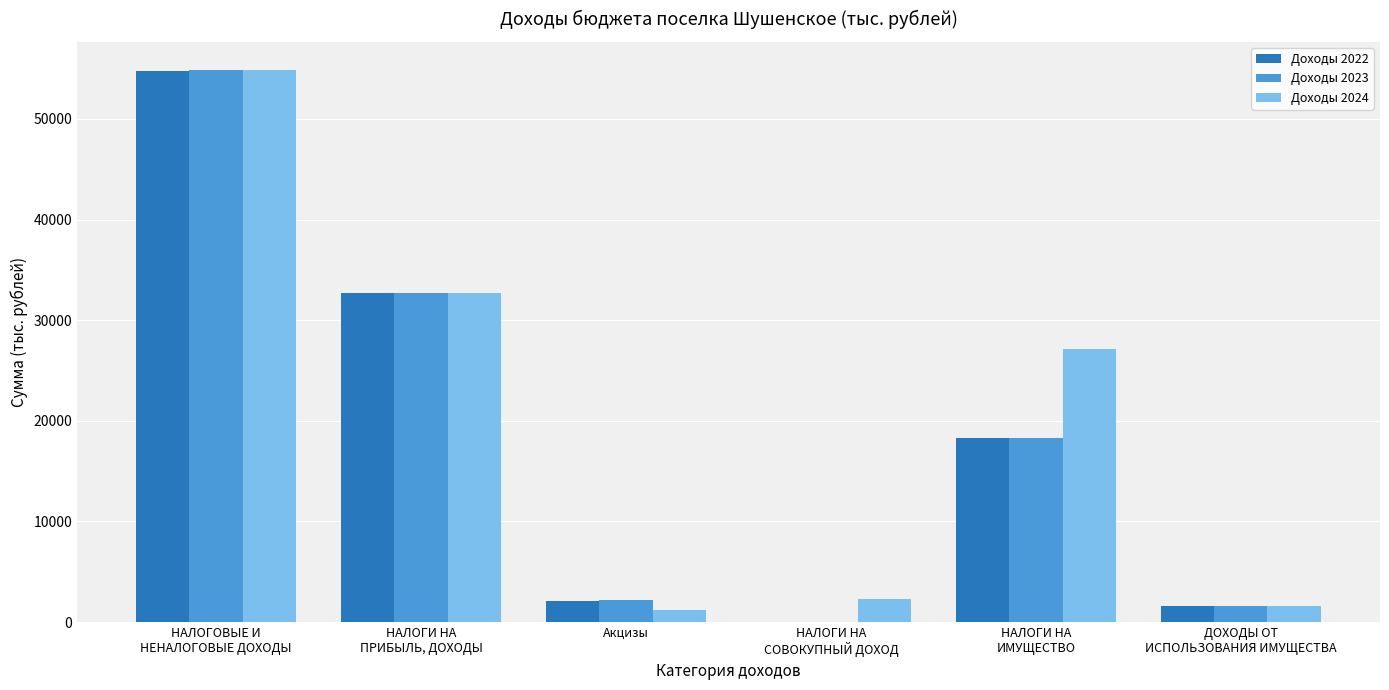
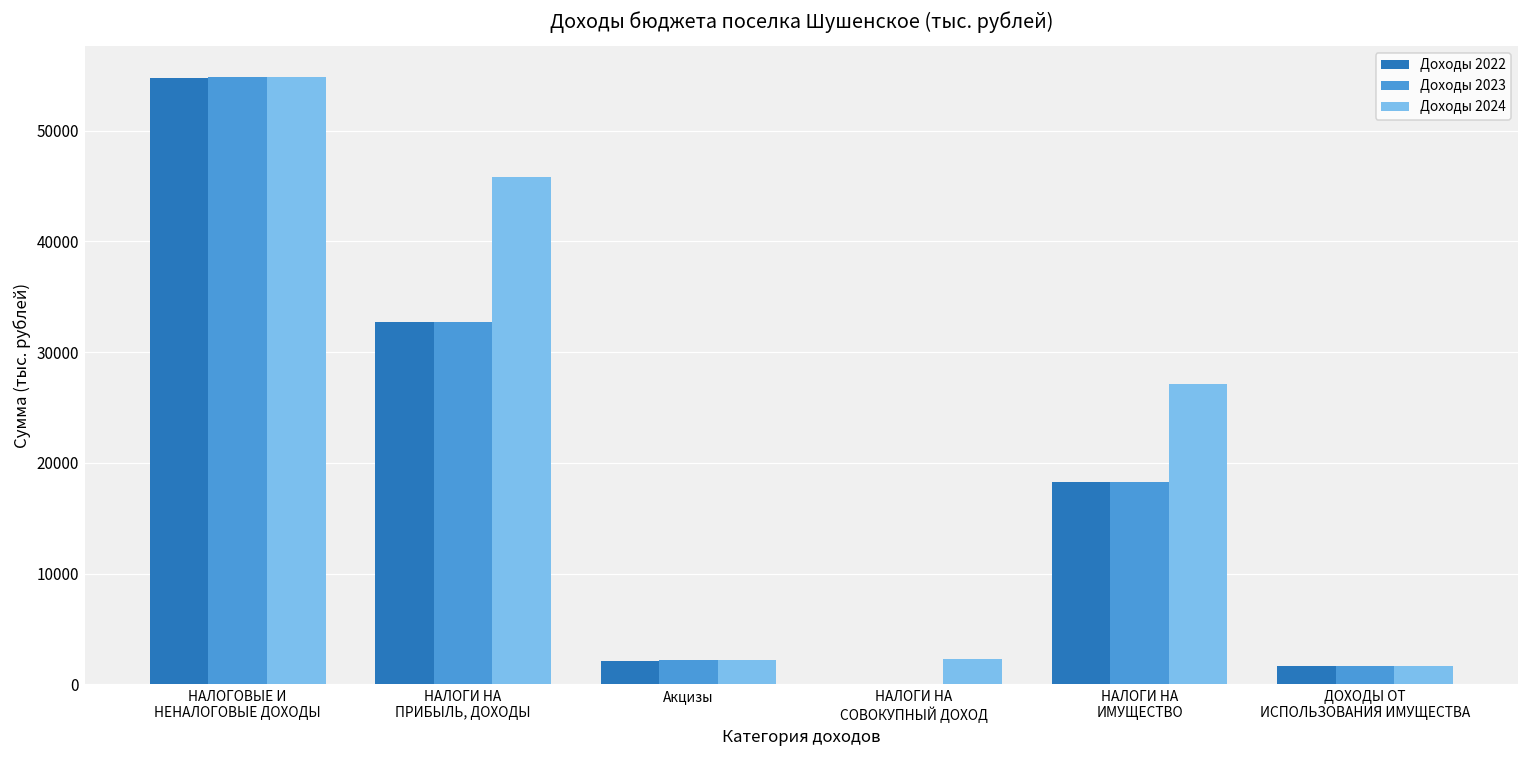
Доходы 2024, НАЛОГИ НА ПРИБЫЛЬ, ДОХОДЫ: 32700 -> 45800
Доходы 2024, Акцизы: 1200 -> 2200
